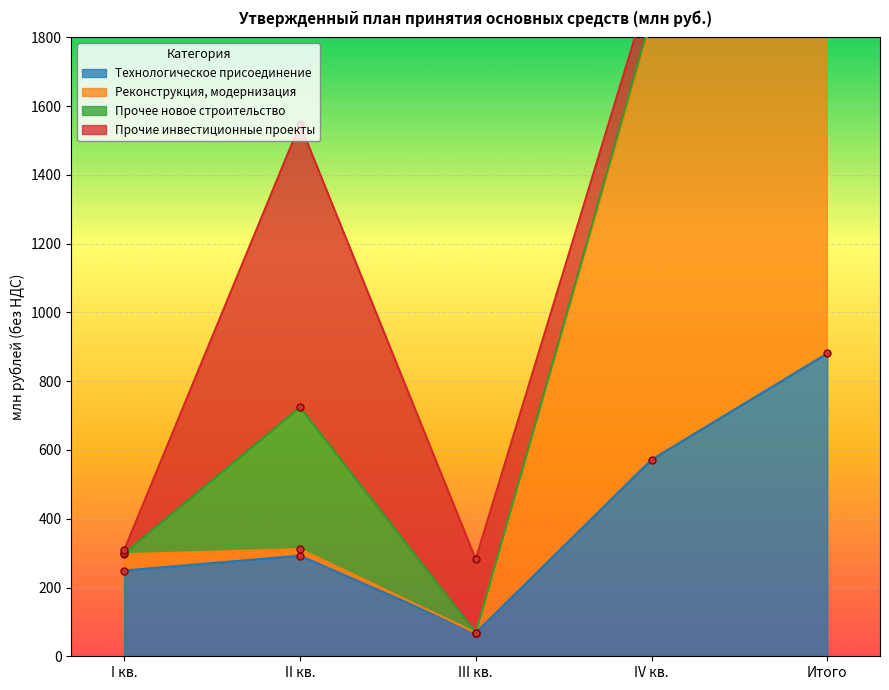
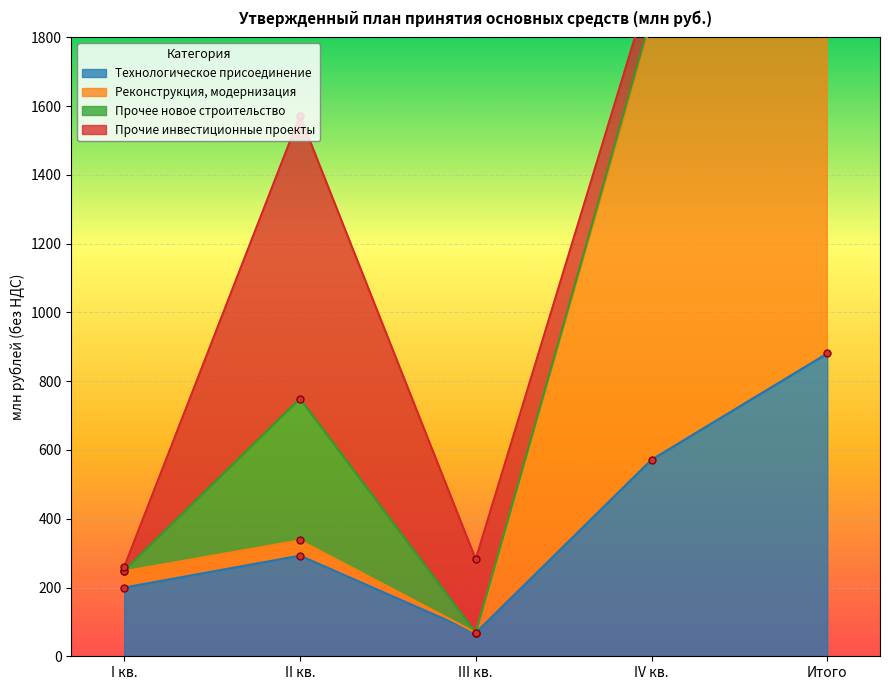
Технологическое присоединение, I кв.: 250 -> 200
Реконструкция, модернизация, II кв.: 20 -> 40
